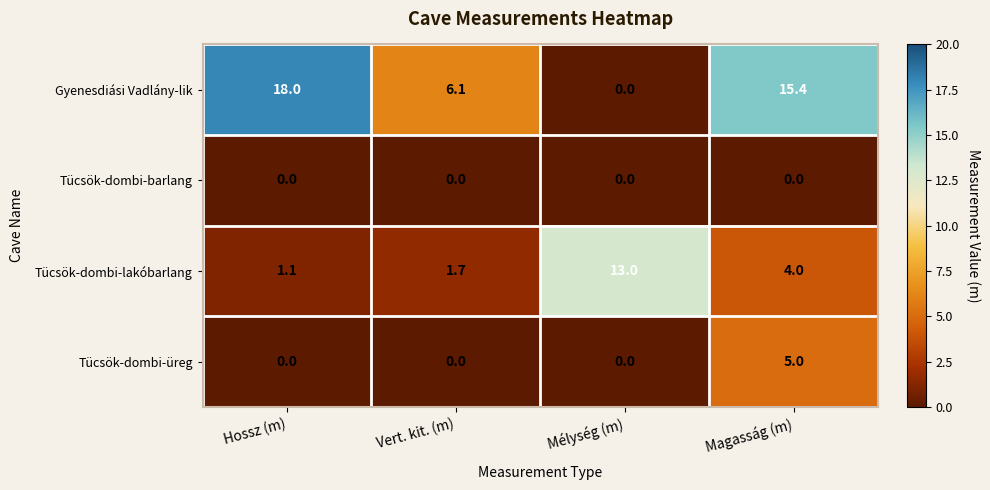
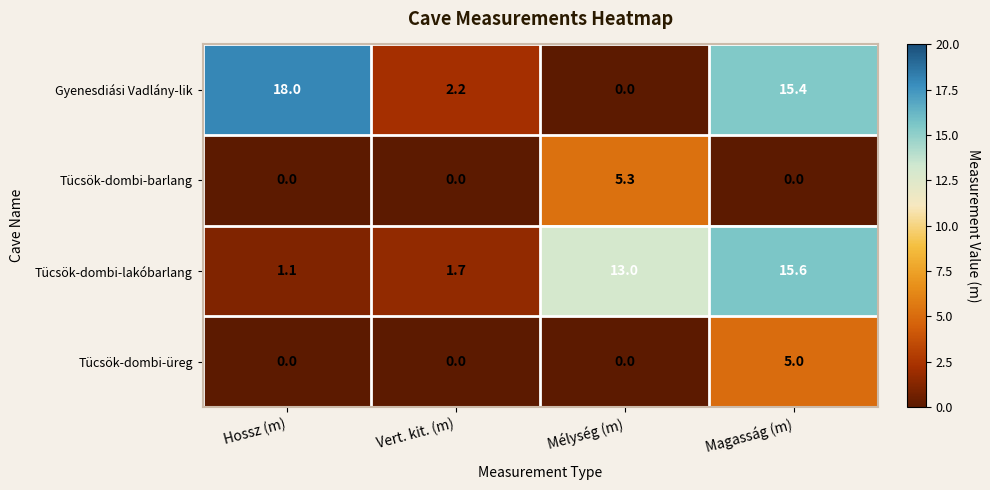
Gyenesdiási Vadlány-lik, Vert. kit. (m): 6.1 -> 2.2
Tücsök-dombi-barlang, Mélység (m): 0.0 -> 5.3
Tücsök-dombi-lakóbarlang, Magasság (m): 4.0 -> 15.6
